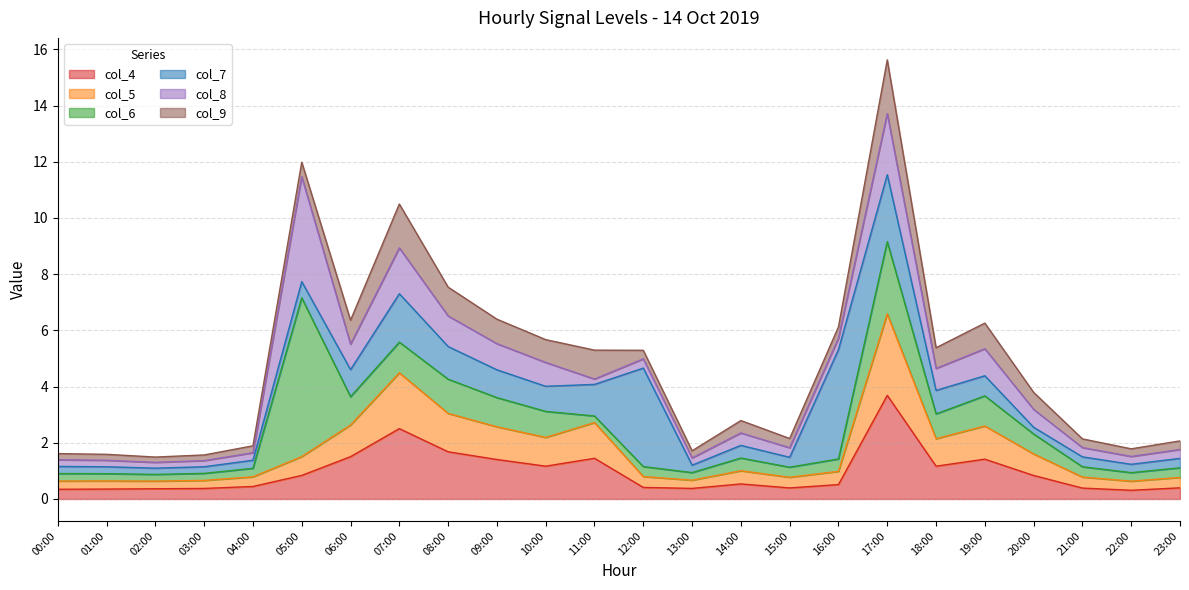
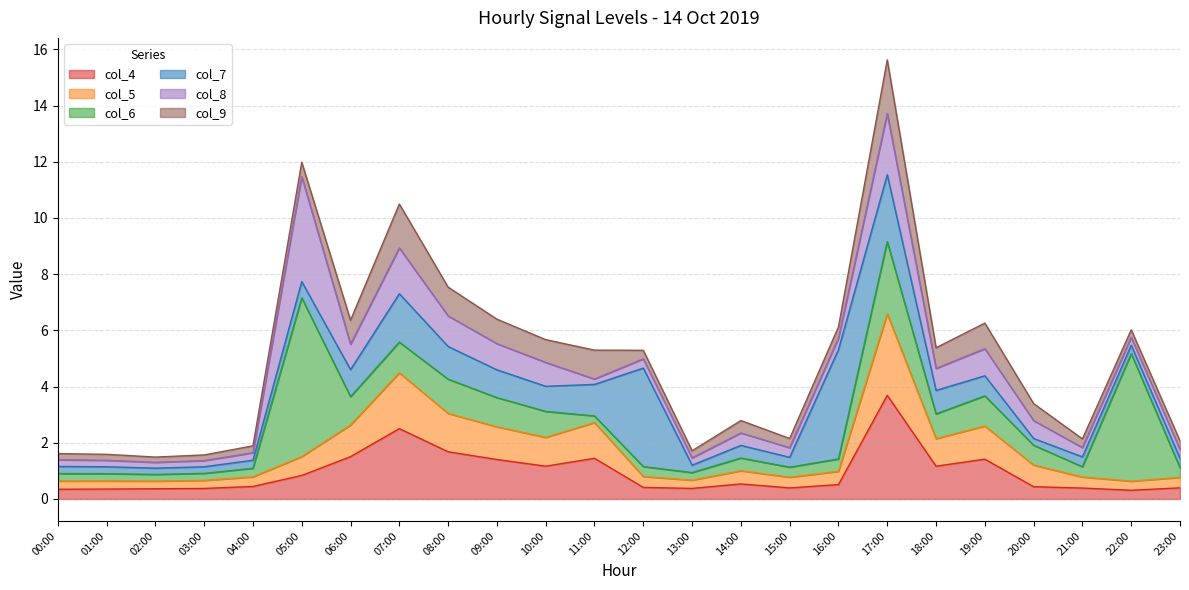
col_4, 20:00: 0.8 -> 0.4
col_6, 22:00: 0.3 -> 4.5
